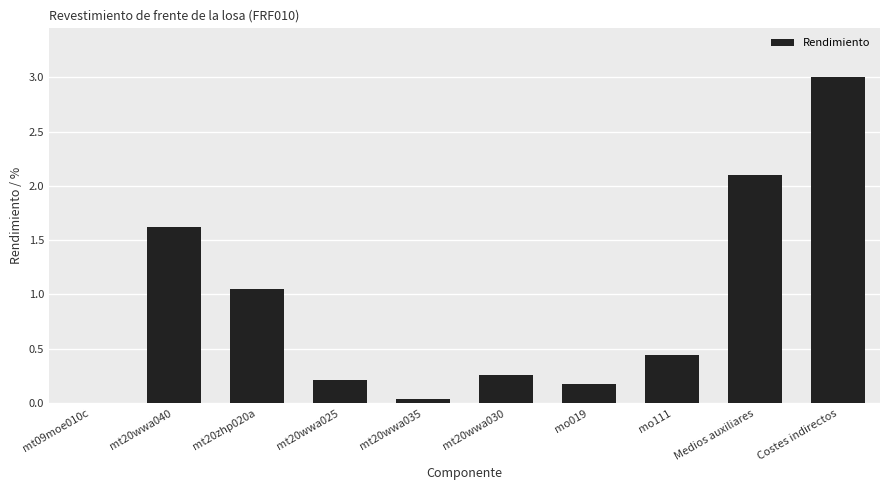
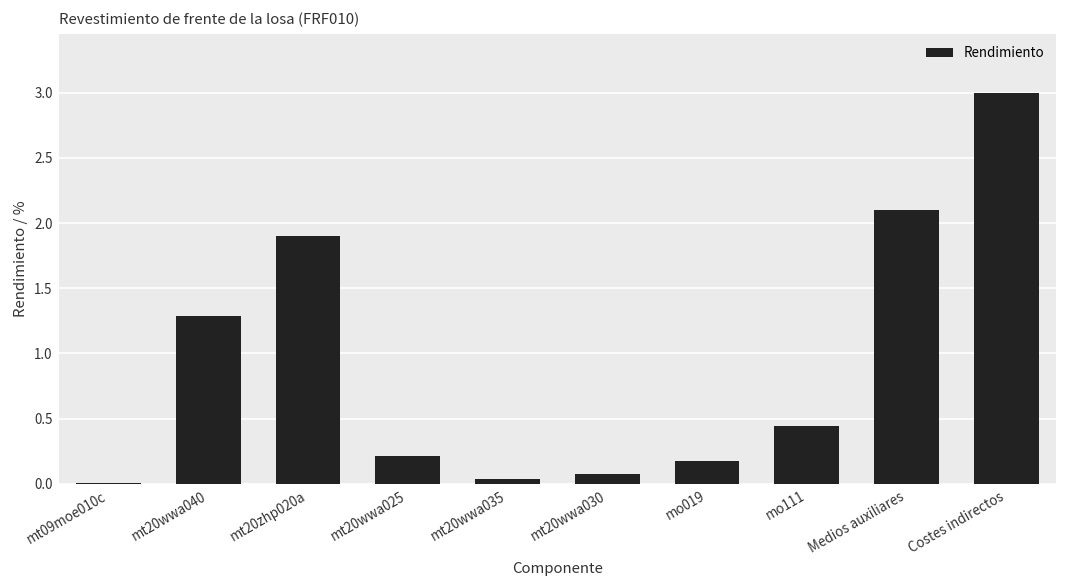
mt20wwa040: 1.62 -> 1.28
mt20zhp020a: 1.05 -> 1.90
mt20wwa030: 0.26 -> 0.07
